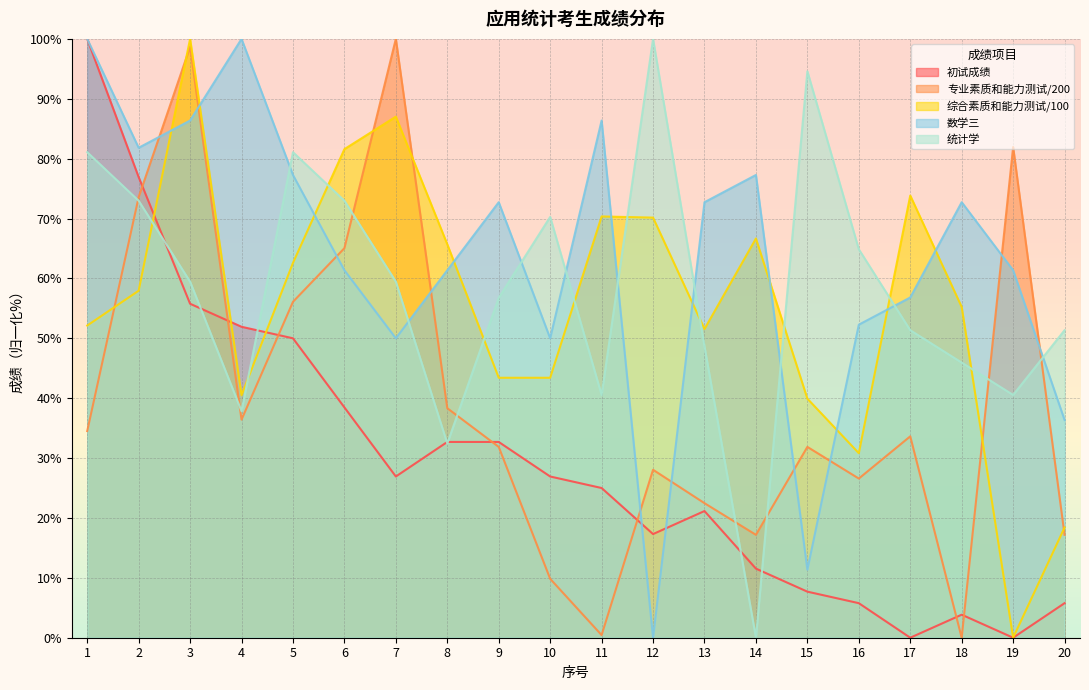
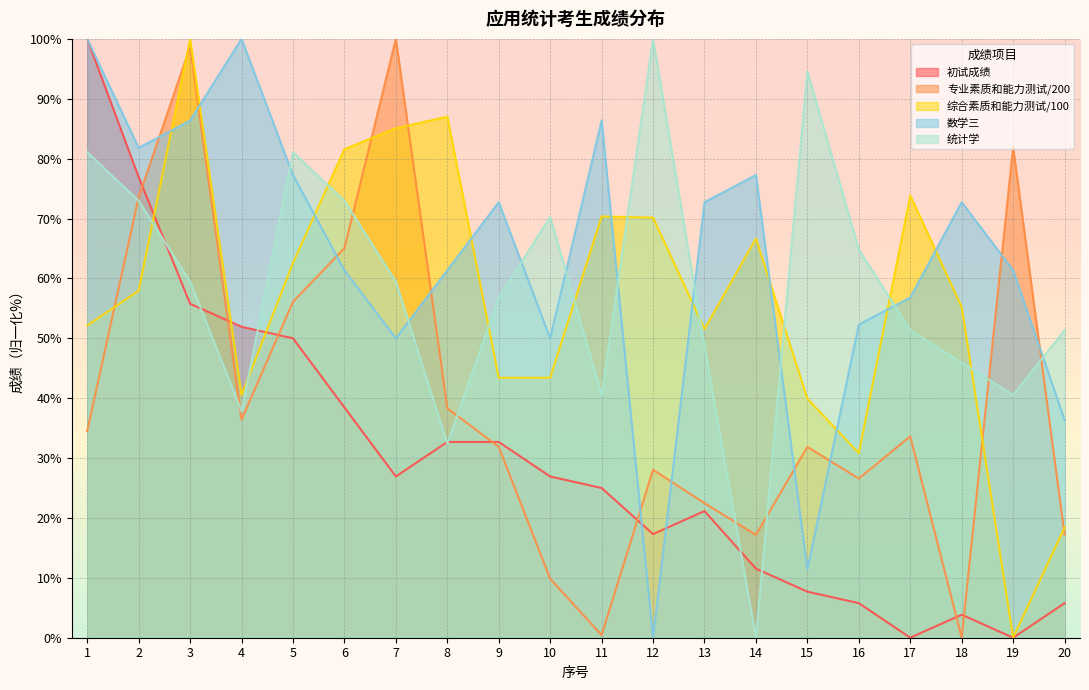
综合素质和能力测试/100, 7: 87% -> 85%
综合素质和能力测试/100, 8: 66% -> 87%
